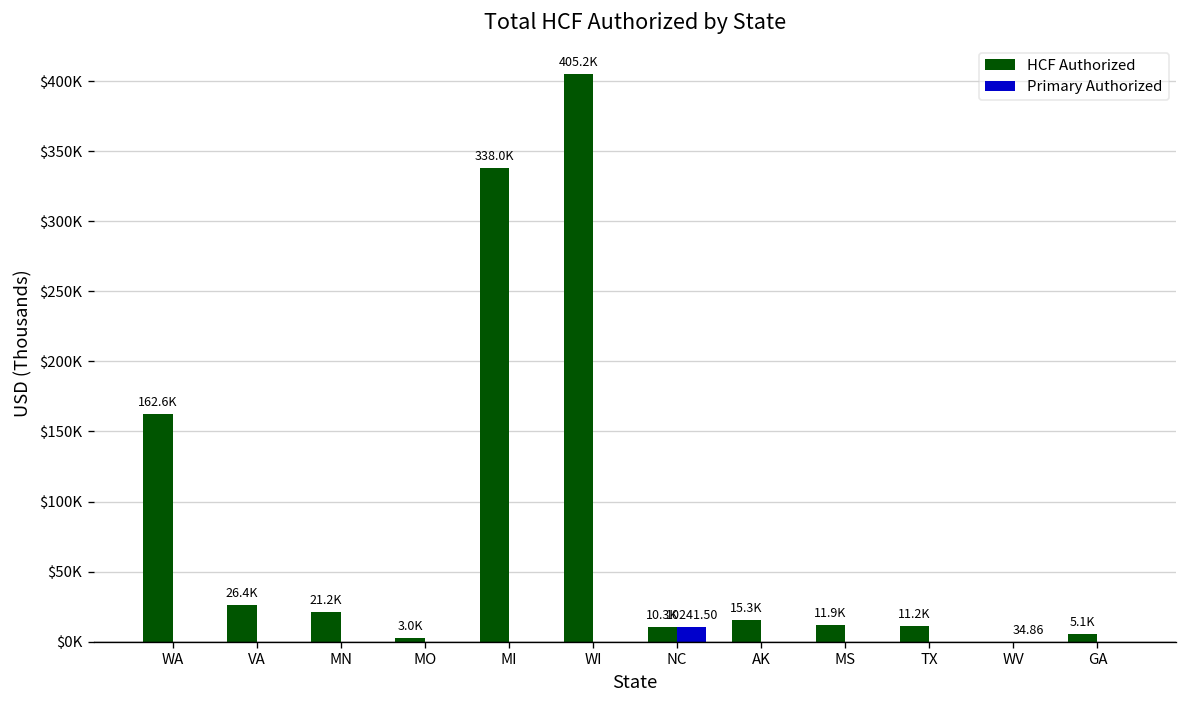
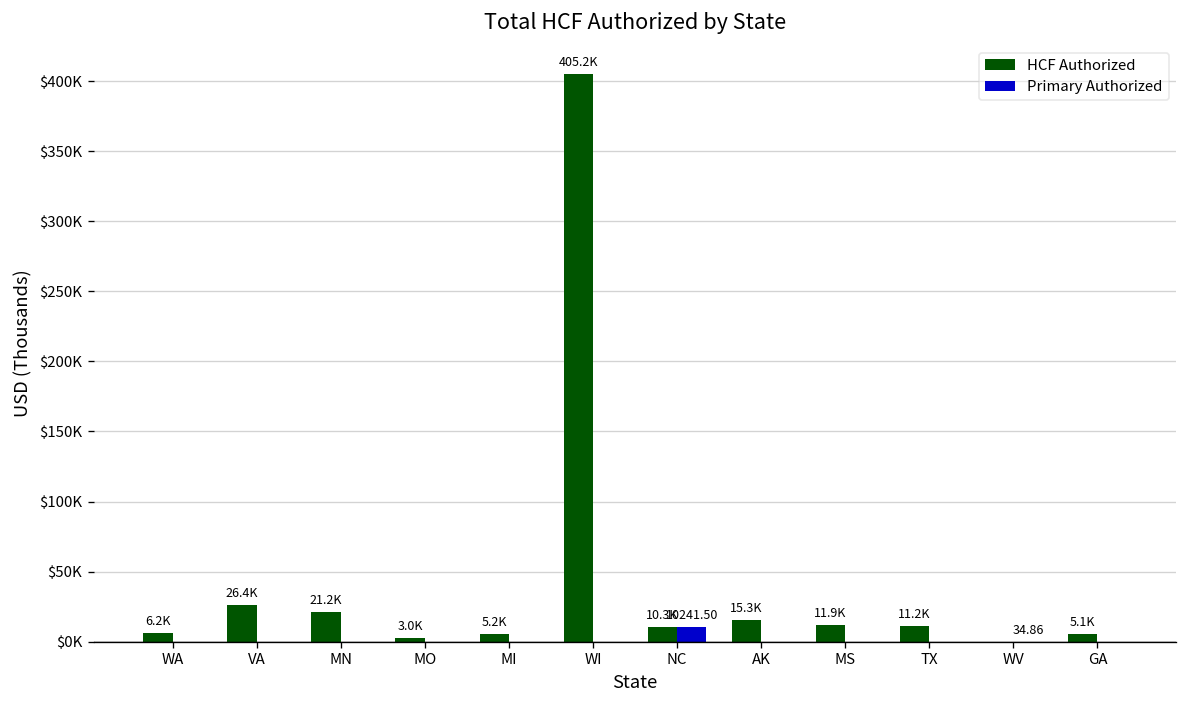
HCF Authorized, WA: 162.6K -> 6.2K
HCF Authorized, MI: 338.0K -> 5.2K
